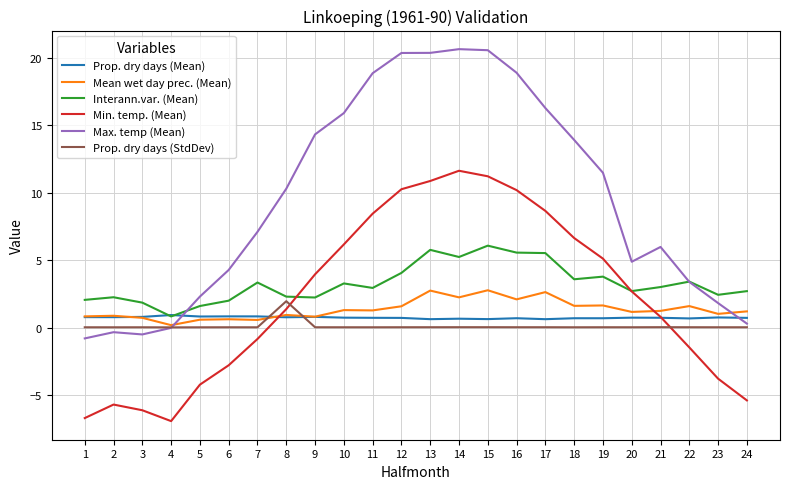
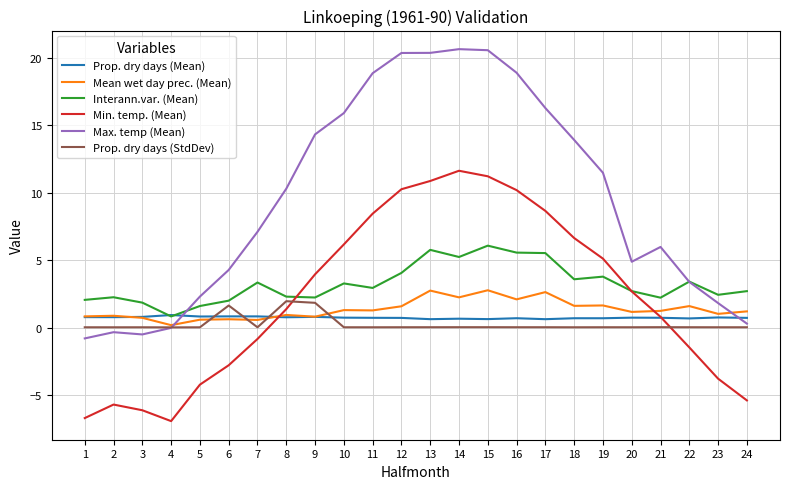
Prop. dry days (StdDev), 6: 0.0 -> 1.6
Prop. dry days (StdDev), 9: 0.0 -> 1.8
Interann.var. (Mean), 21: 3.0 -> 2.2
